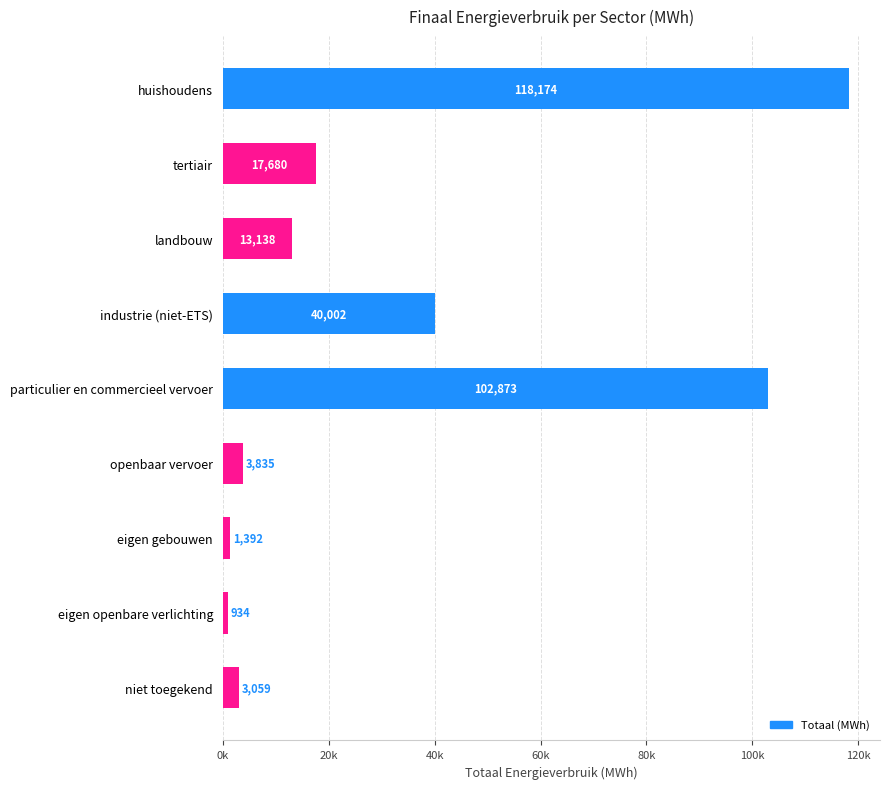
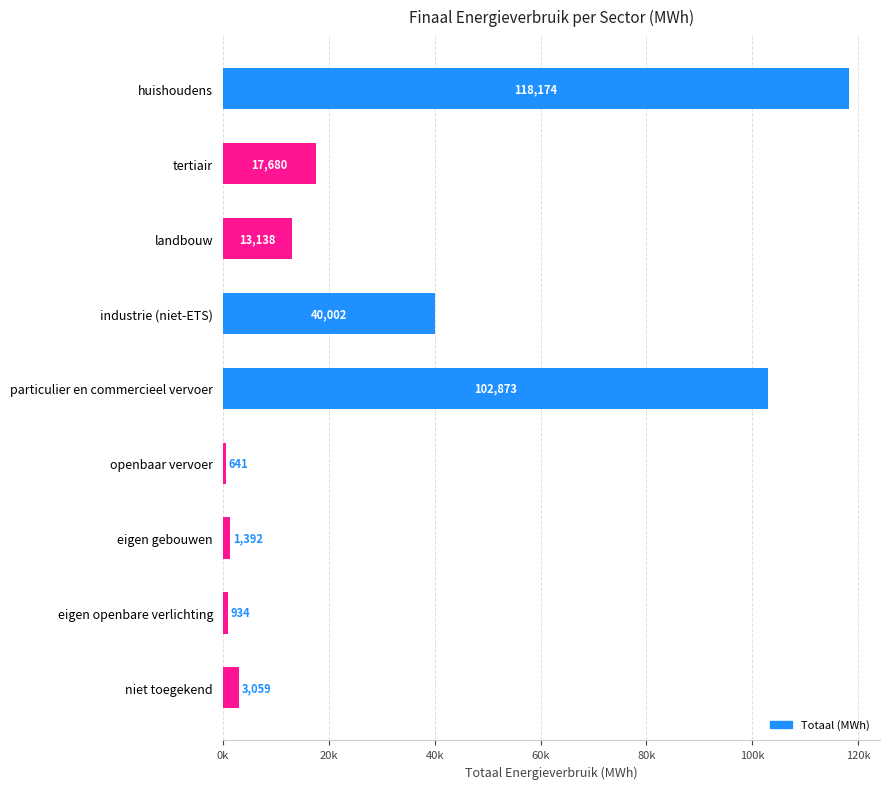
openbaar vervoer: 3,835 -> 641
